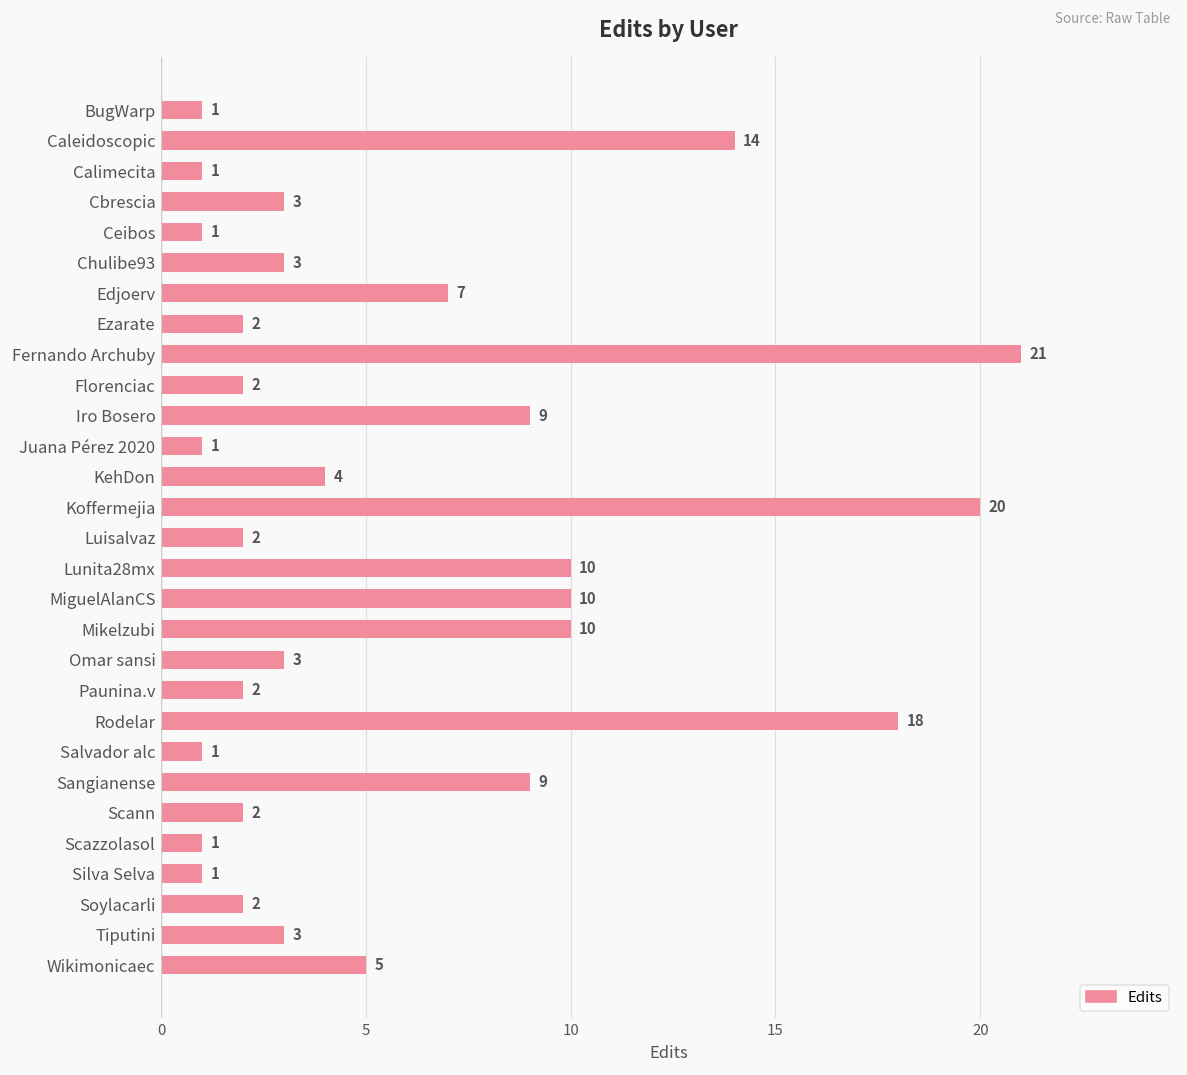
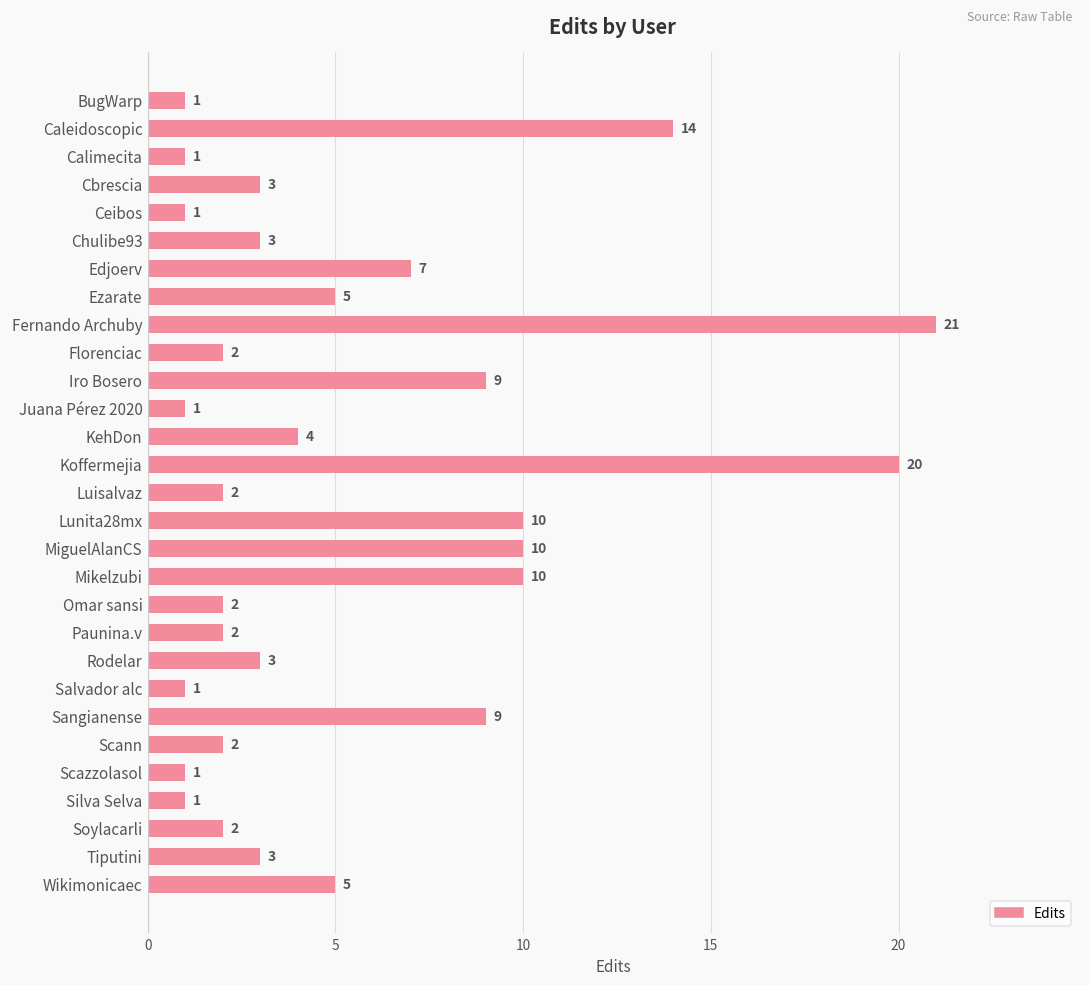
Ezarate: 2 -> 5
Omar sansi: 3 -> 2
Rodelar: 18 -> 3
